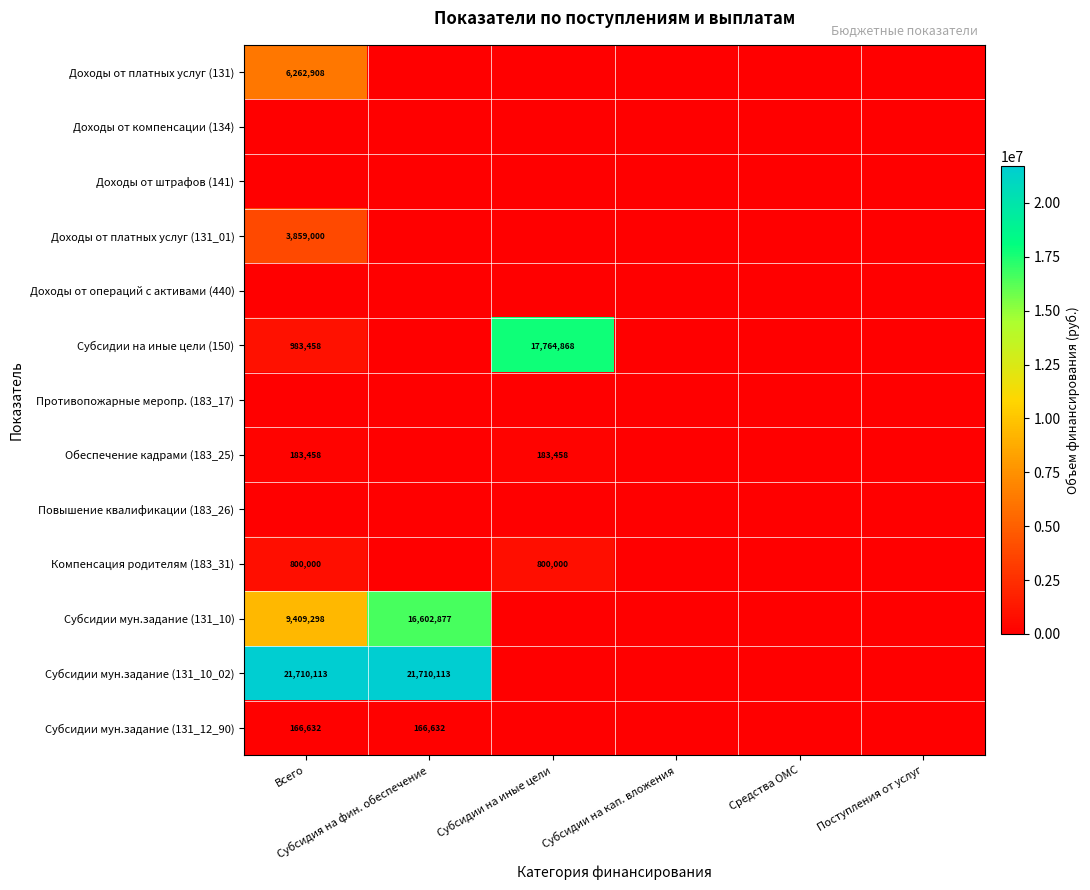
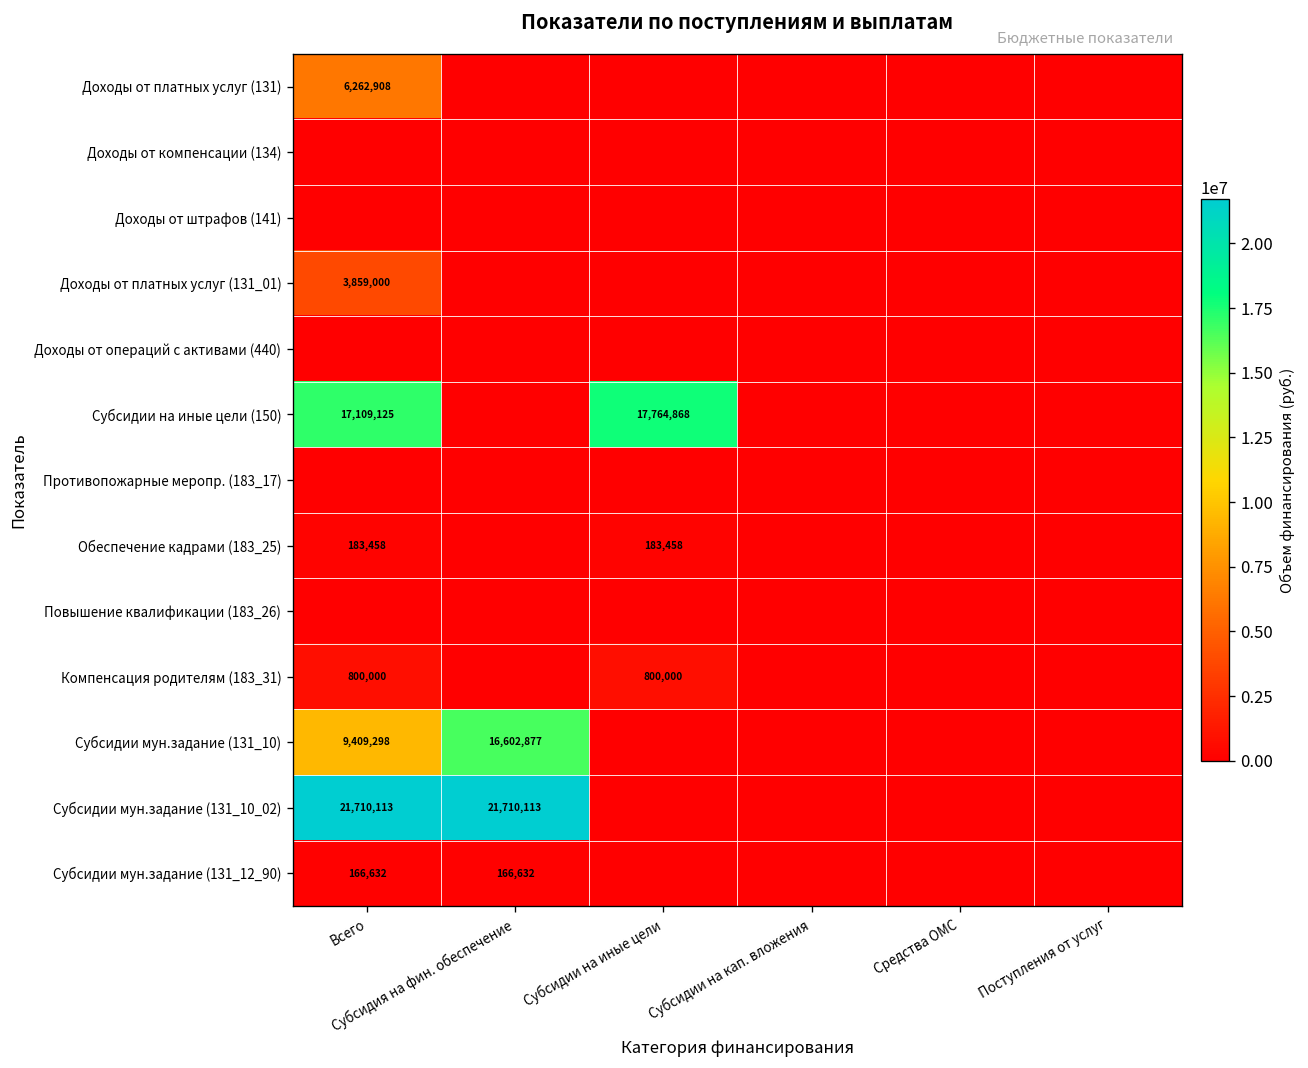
Субсидии на иные цели (150), Всего: 983,458 -> 17,109,125
